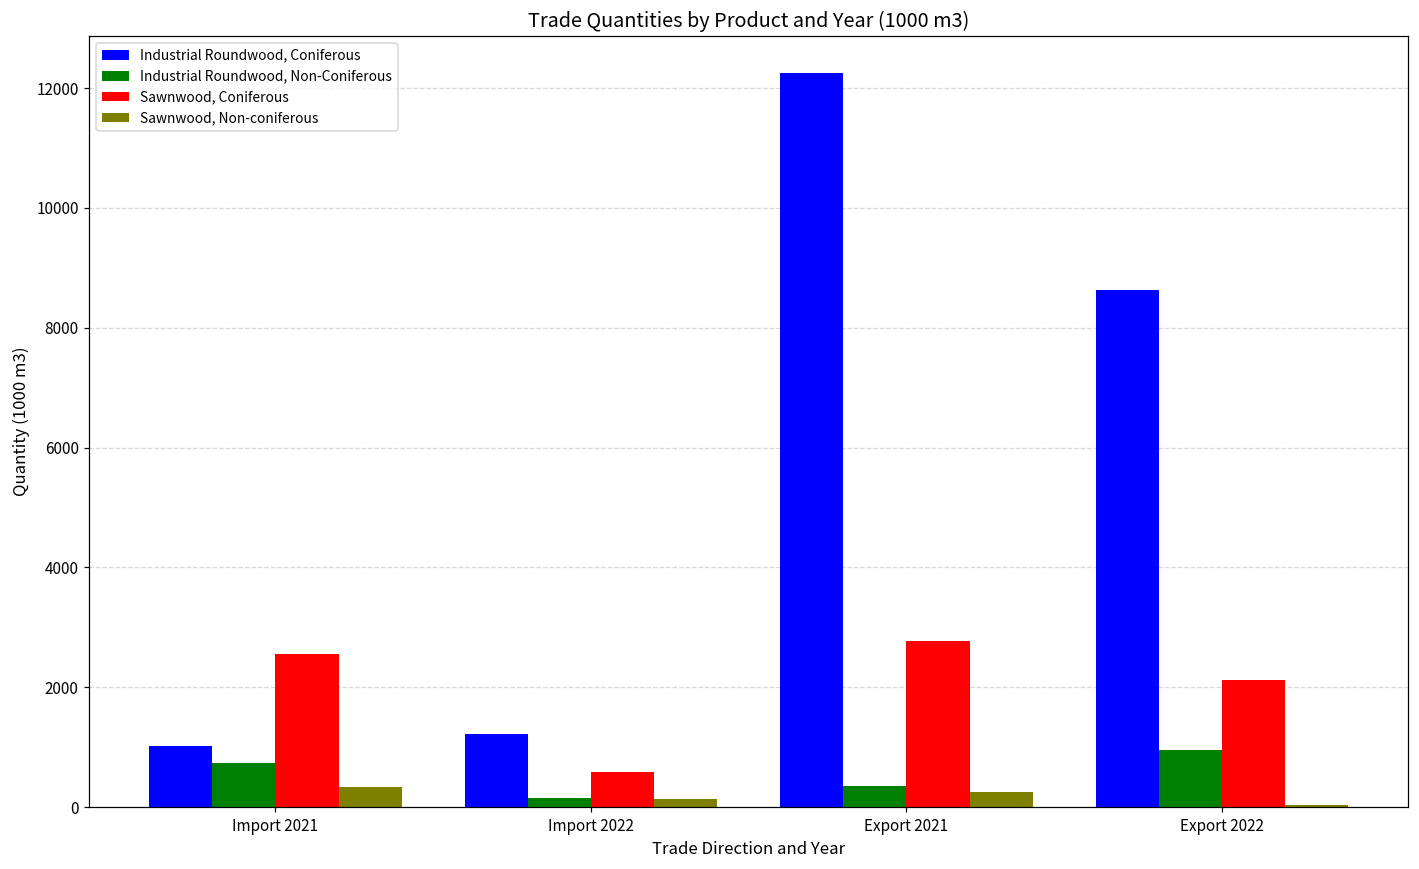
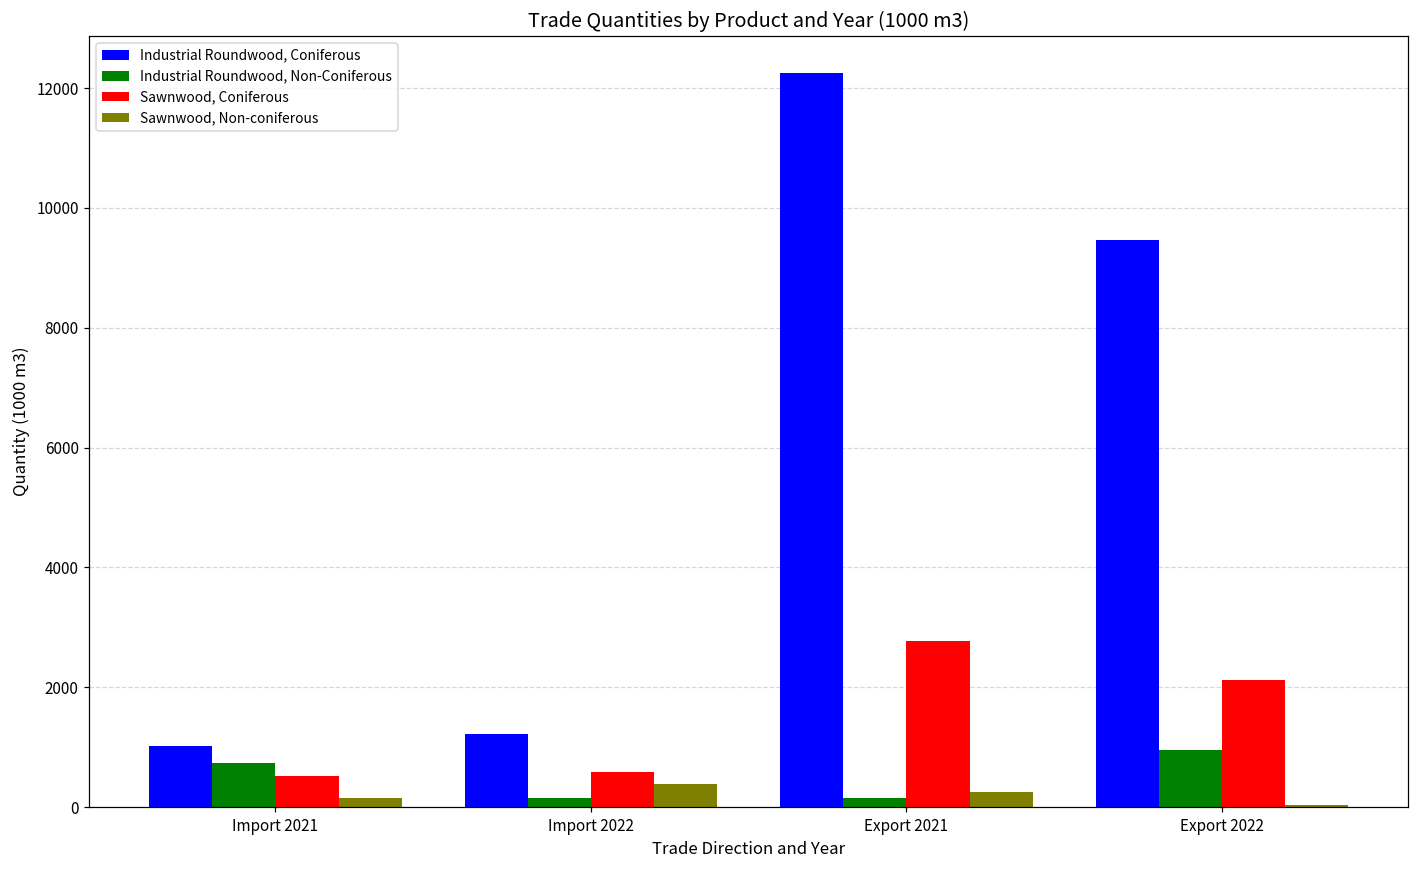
Sawnwood, Coniferous, Import 2021: 2500 -> 500
Sawnwood, Non-coniferous, Import 2021: 300 -> 200
Sawnwood, Non-coniferous, Import 2022: 100 -> 400
Industrial Roundwood, Non-Coniferous, Export 2021: 400 -> 100
Industrial Roundwood, Coniferous, Export 2022: 8600 -> 9500
